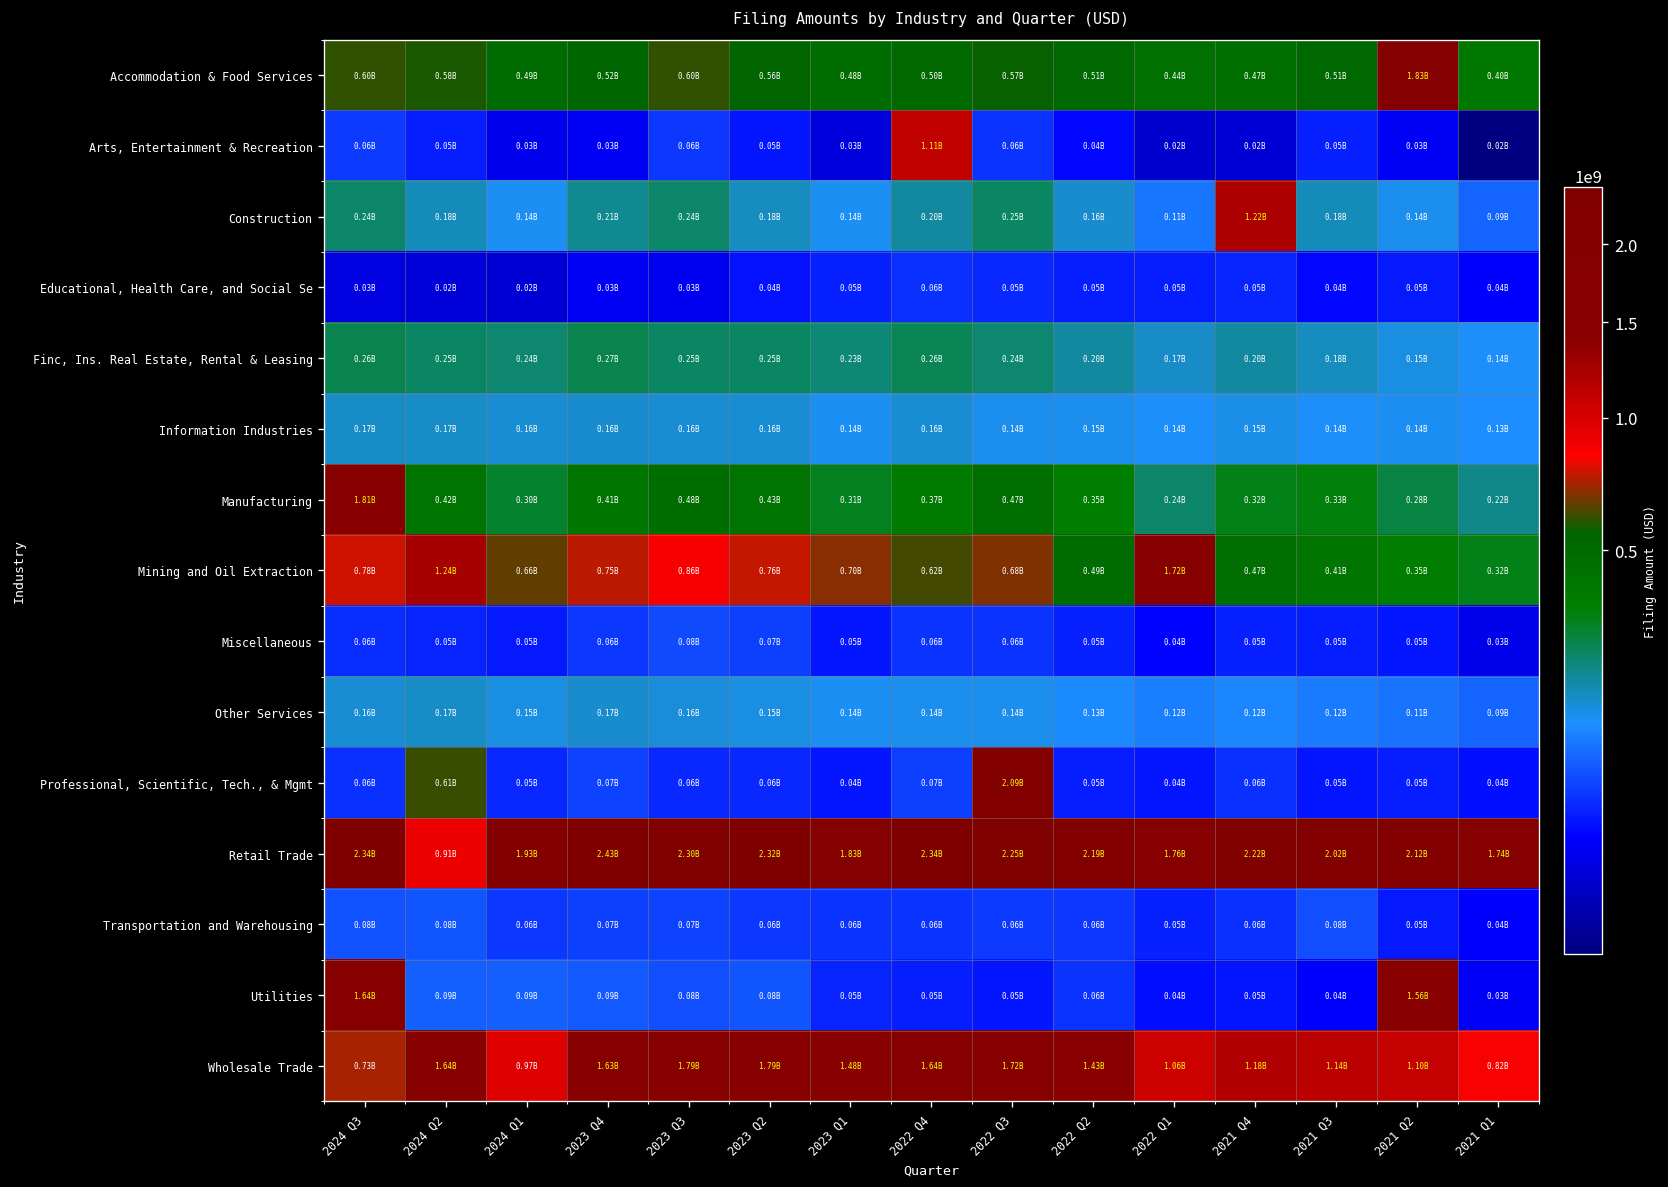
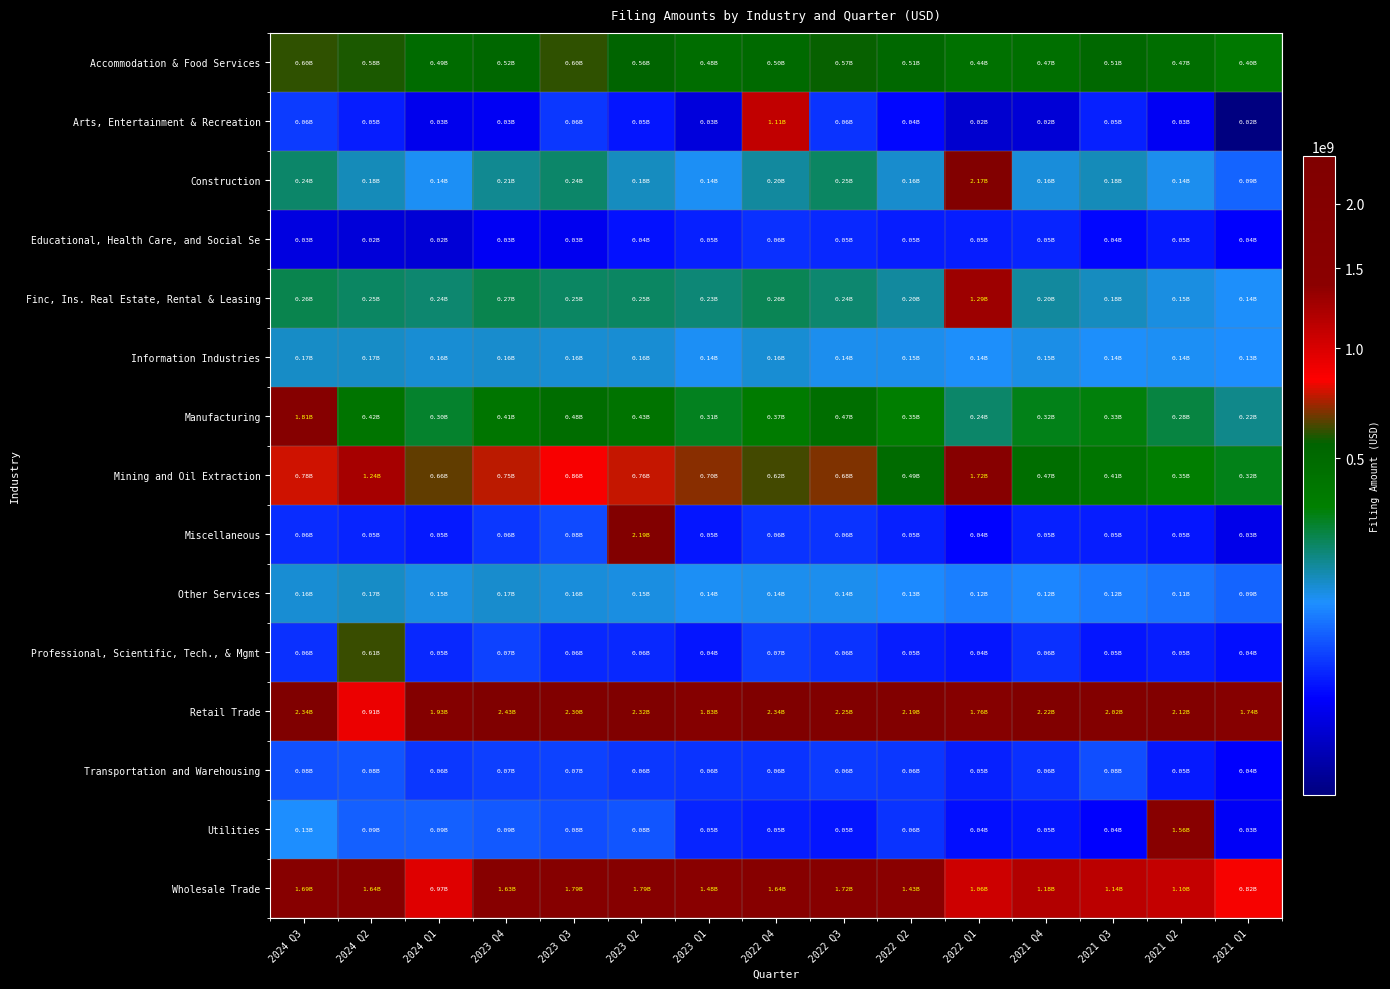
Accommodation & Food Services, 2021 Q2: 1.83B -> 0.47B
Construction, 2022 Q1: 0.11B -> 2.17B
Construction, 2021 Q4: 1.22B -> 0.16B
Finc, Ins. Real Estate, Rental & Leasing, 2022 Q1: 0.17B -> 1.29B
Miscellaneous, 2023 Q2: 0.07B -> 2.19B
Professional, Scientific, Tech., & Mgmt, 2022 Q3: 2.09B -> 0.06B
Utilities, 2024 Q3: 1.64B -> 0.13B
Wholesale Trade, 2024 Q3: 0.73B -> 1.69B
